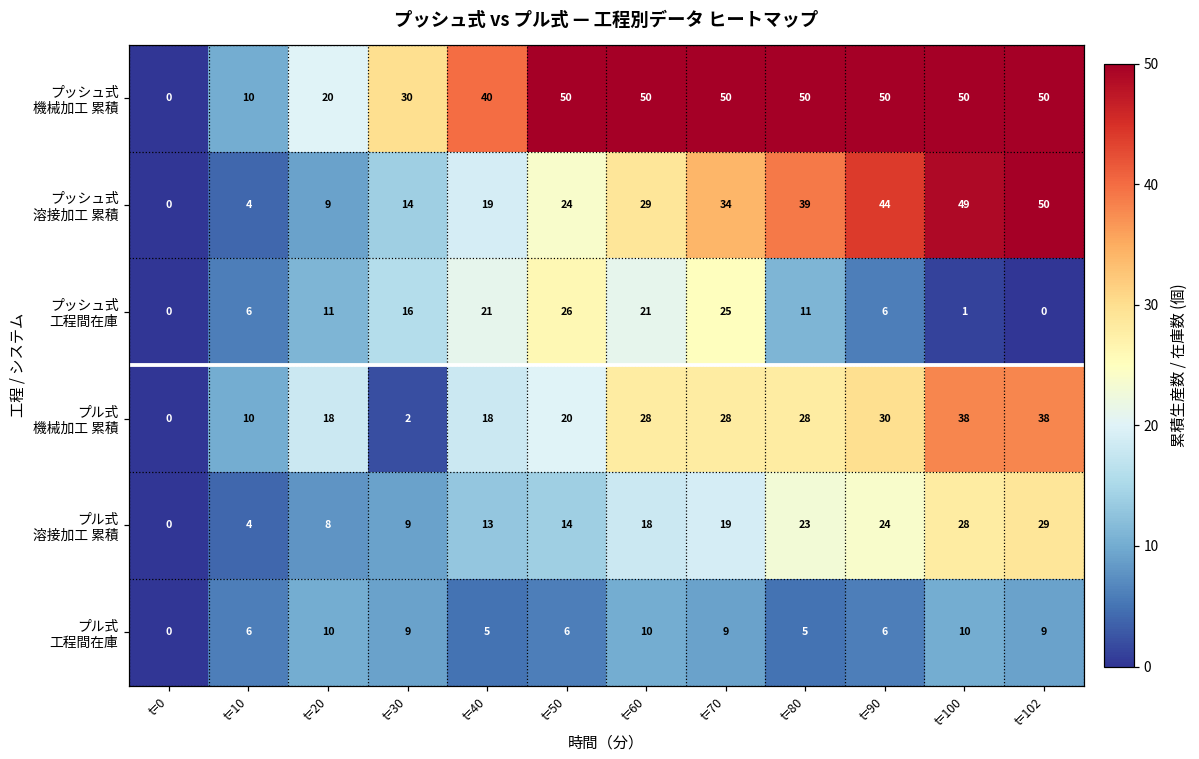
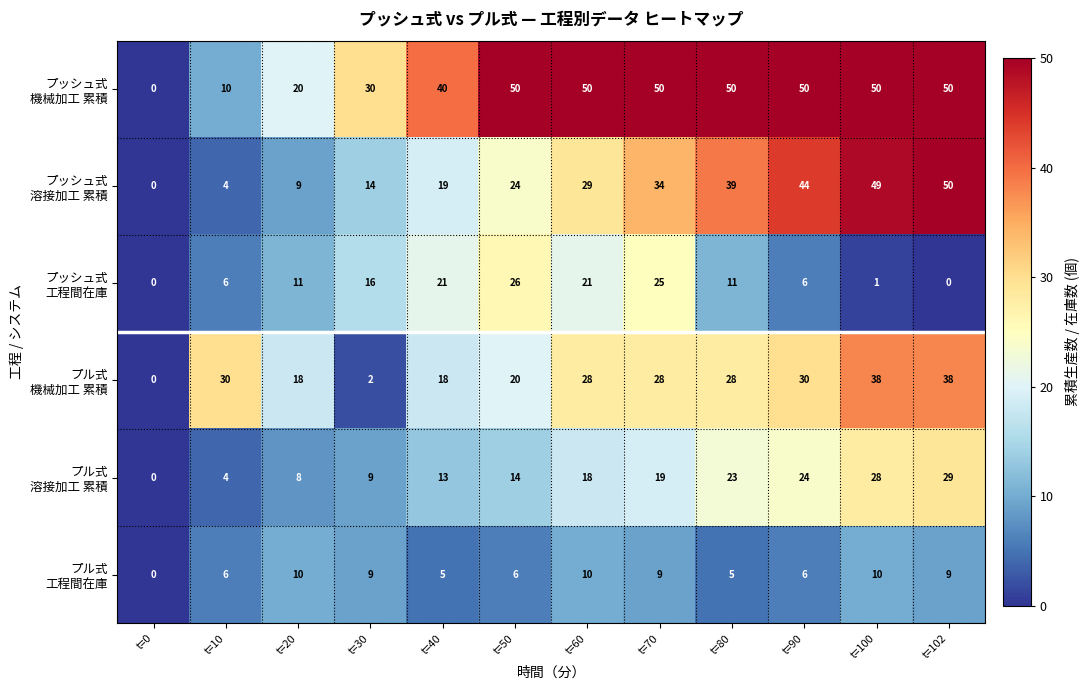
プル式 機械加工 累積, t=10: 10 -> 30
